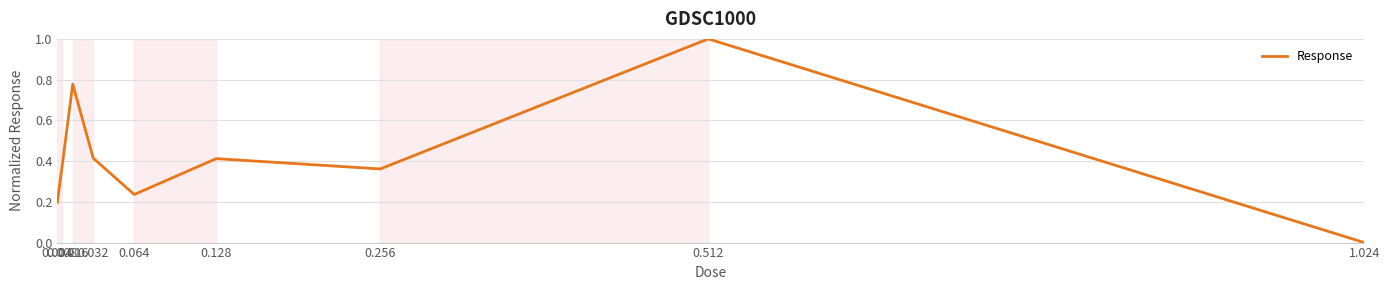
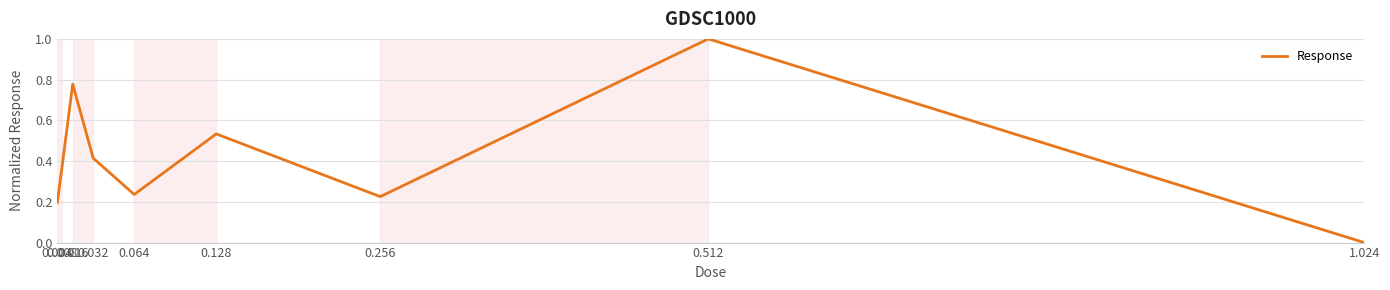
0.128: 0.41 -> 0.53
0.256: 0.36 -> 0.23
